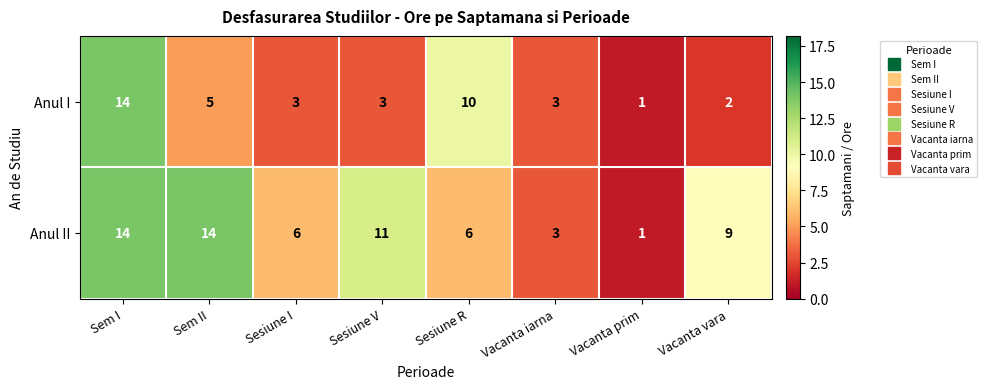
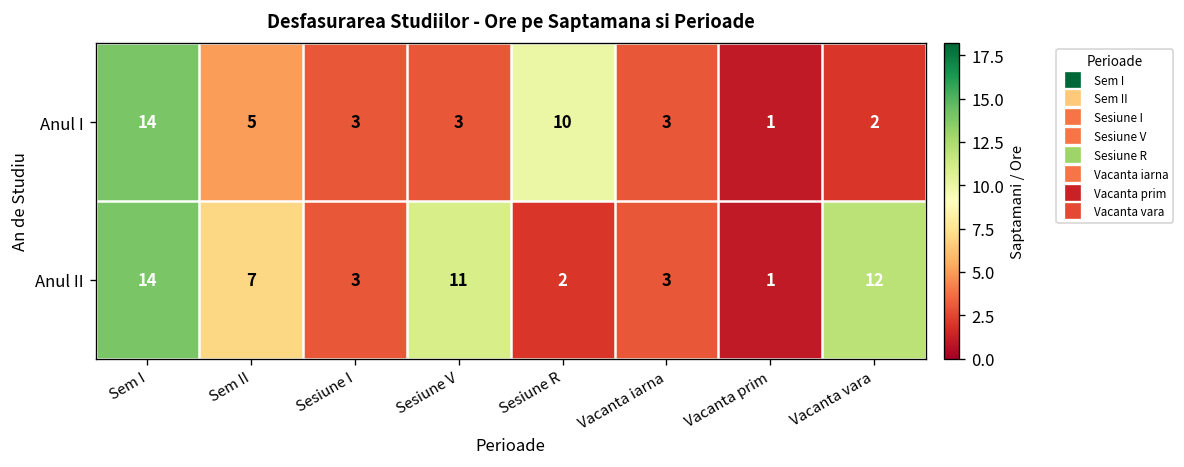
Anul II, Sem II: 14 -> 7
Anul II, Sesiune I: 6 -> 3
Anul II, Sesiune R: 6 -> 2
Anul II, Vacanta vara: 9 -> 12
